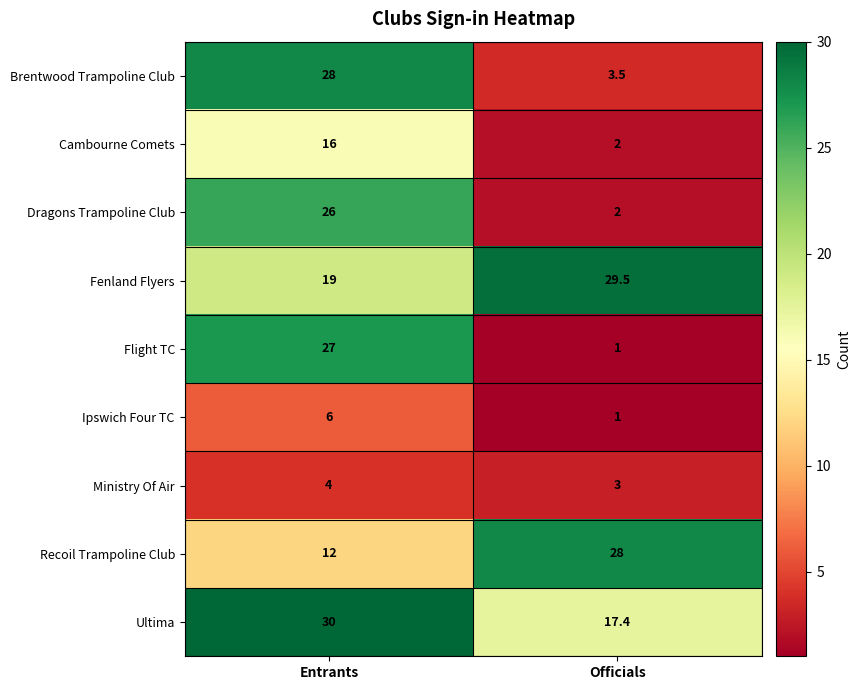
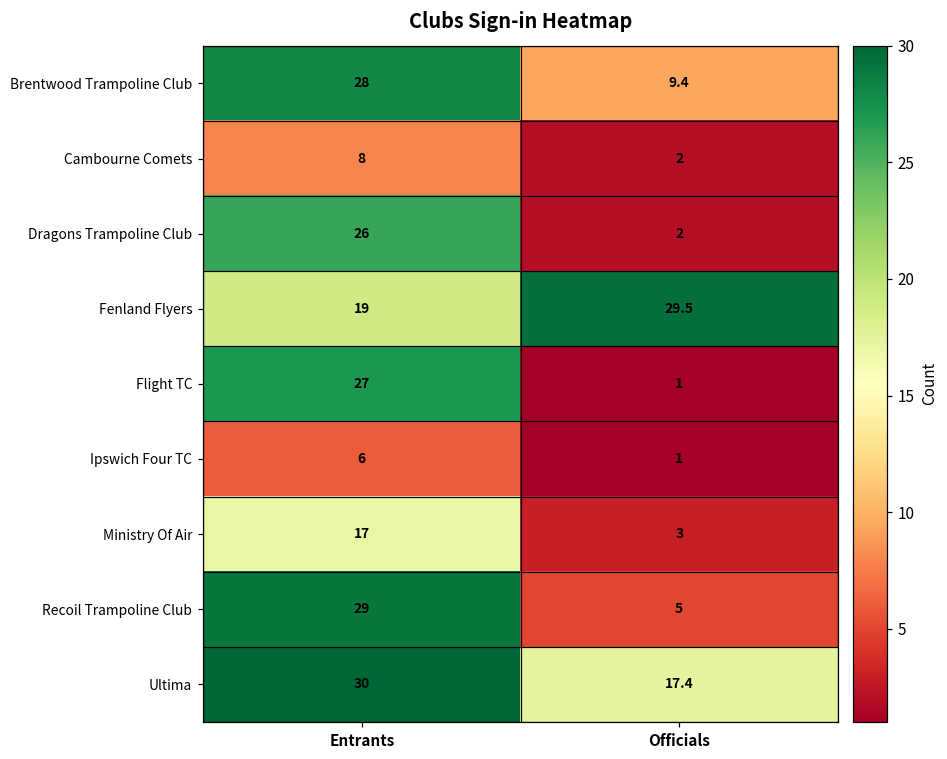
Brentwood Trampoline Club, Officials: 3.5 -> 9.4
Cambourne Comets, Entrants: 16 -> 8
Ministry Of Air, Entrants: 4 -> 17
Recoil Trampoline Club, Entrants: 12 -> 29
Recoil Trampoline Club, Officials: 28 -> 5
